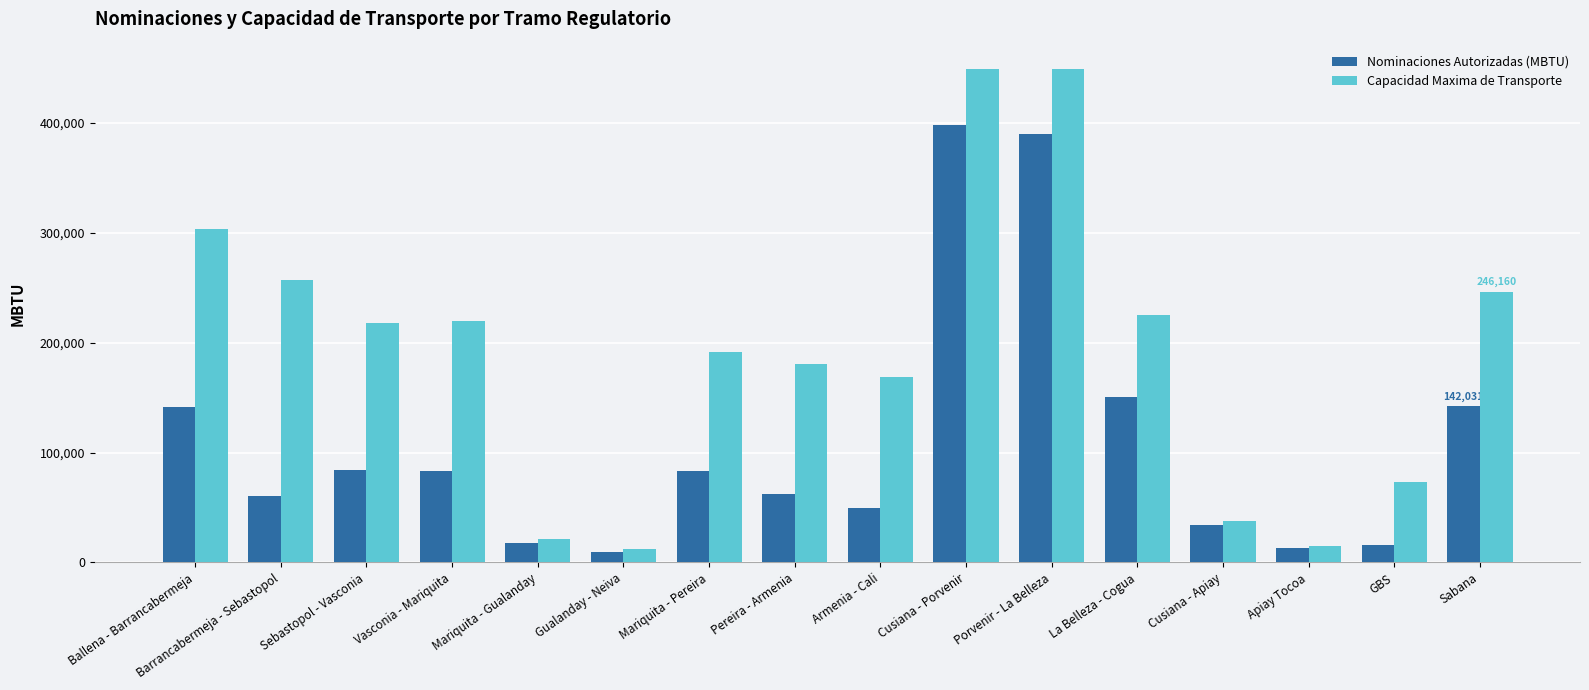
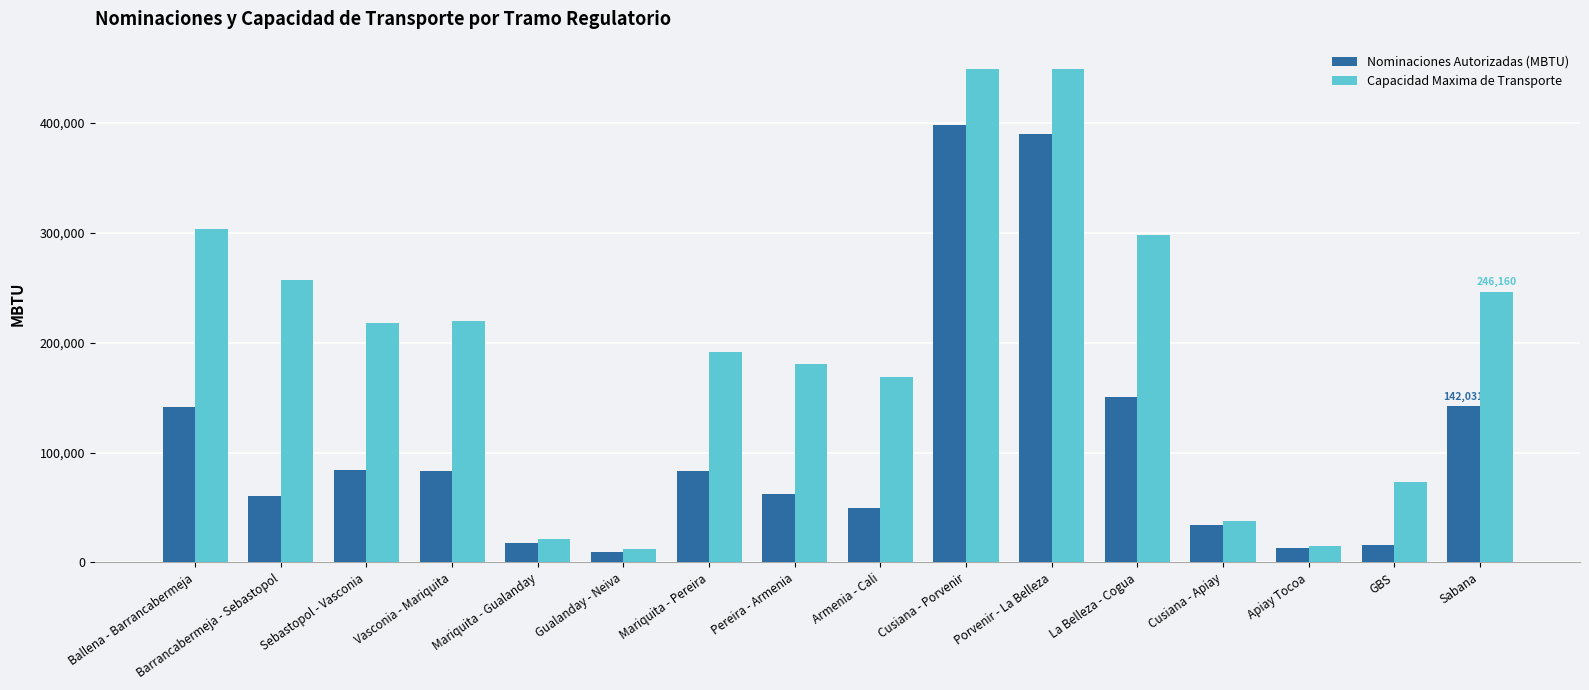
Capacidad Maxima de Transporte, La Belleza - Cogua: 225,000 -> 298,000
